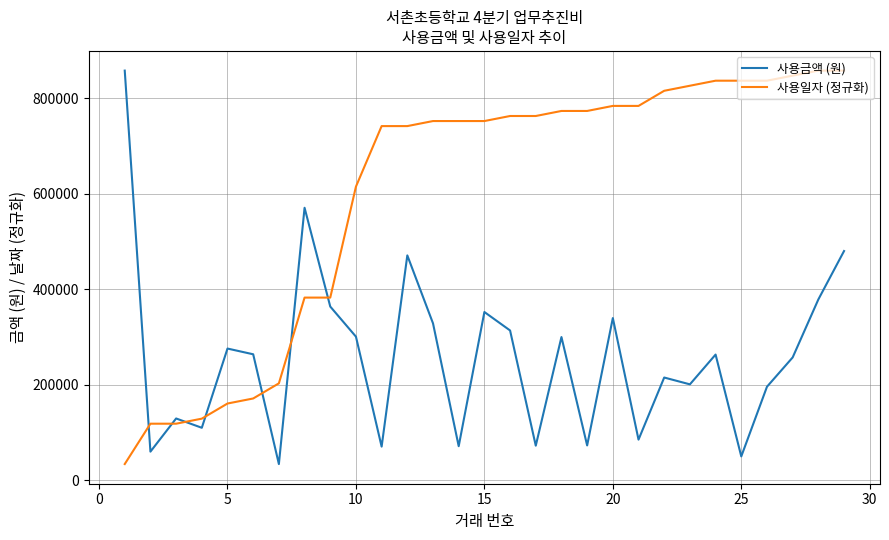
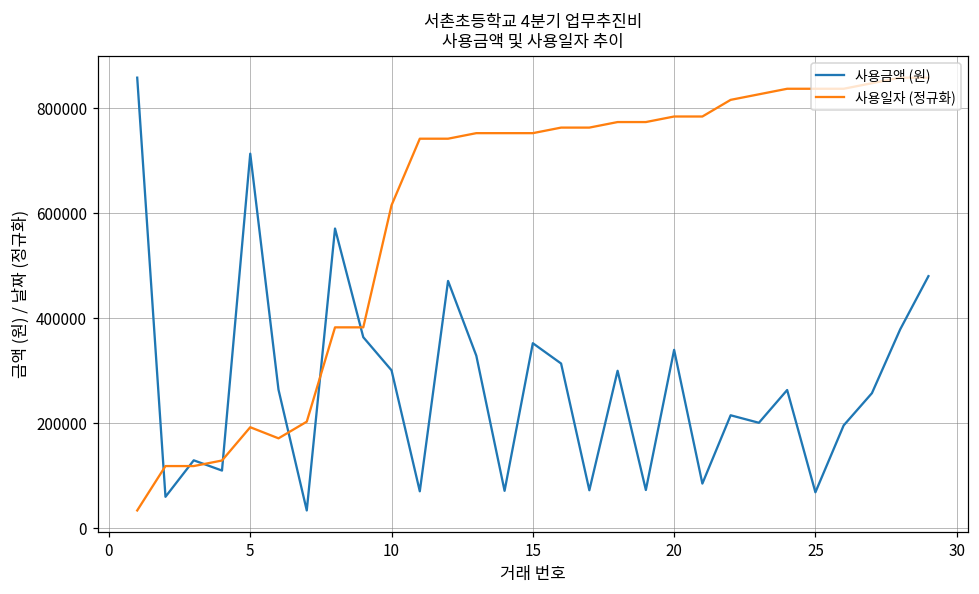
사용금액 (원), 5: 280000 -> 710000
사용일자 (정규화), 5: 160000 -> 190000
사용금액 (원), 25: 50000 -> 70000
